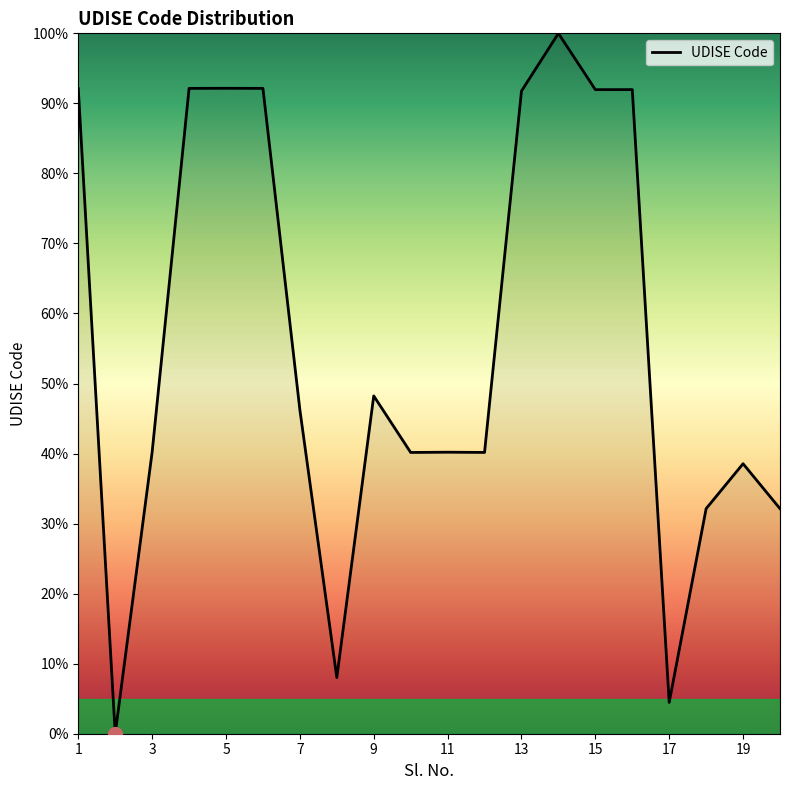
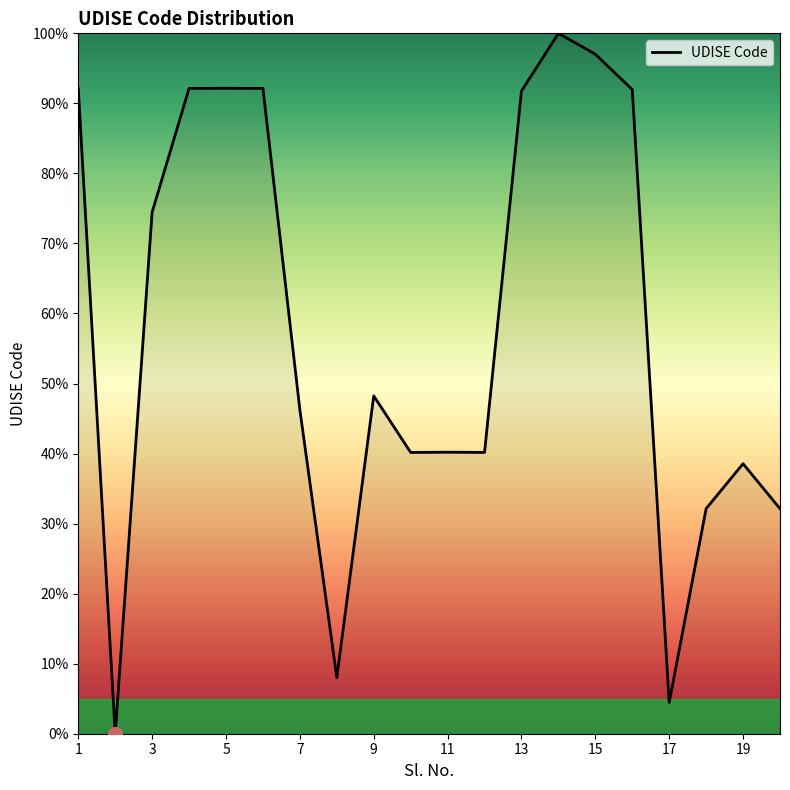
UDISE Code, 3: 40% -> 74%
UDISE Code, 15: 92% -> 97%
